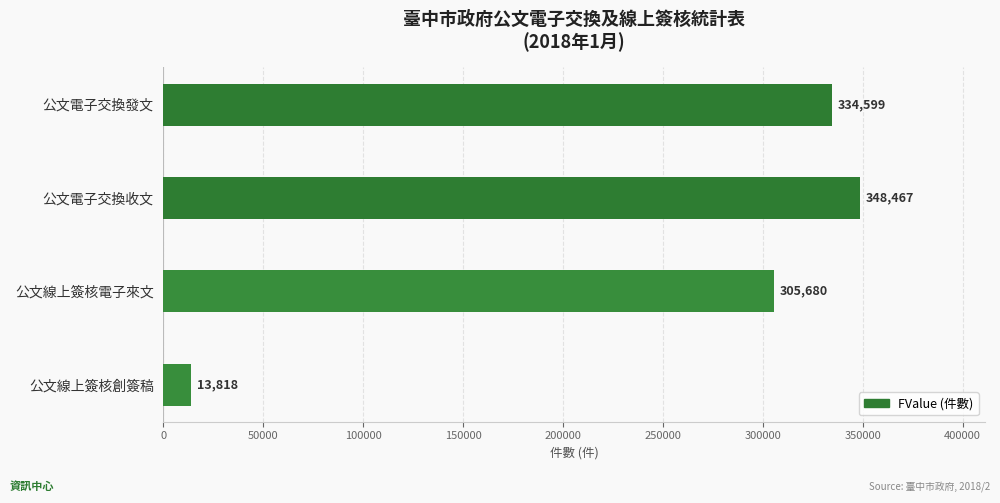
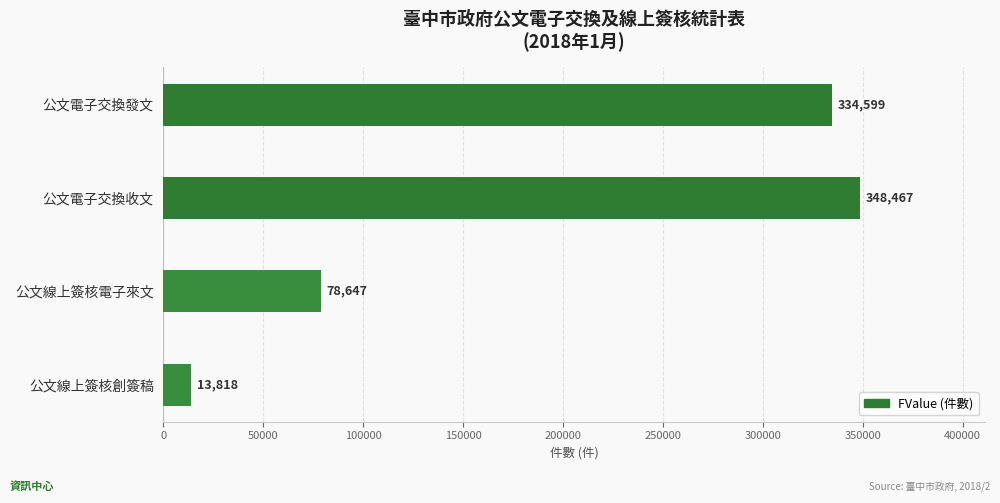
公文線上簽核電子來文: 305,680 -> 78,647
